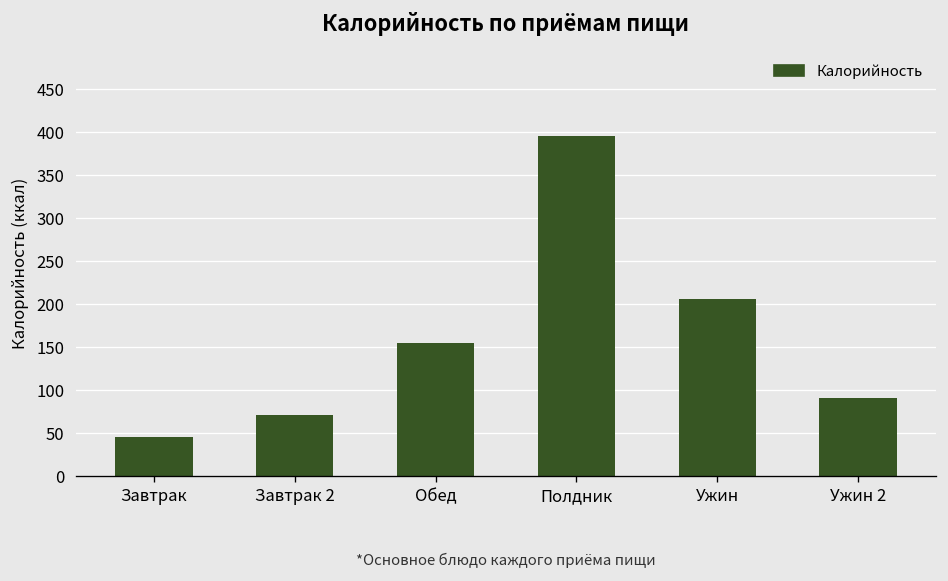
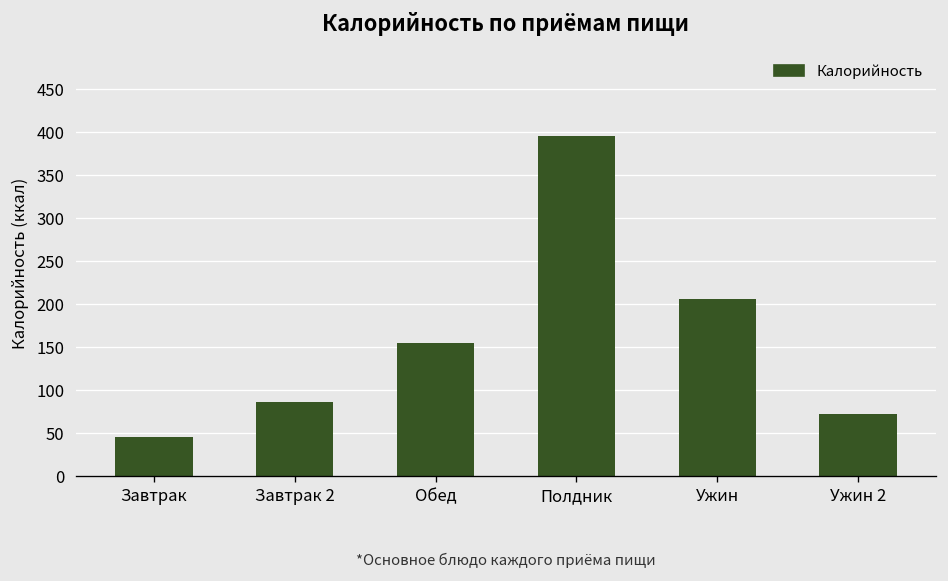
Завтрак 2: 70 -> 90
Ужин 2: 90 -> 70
